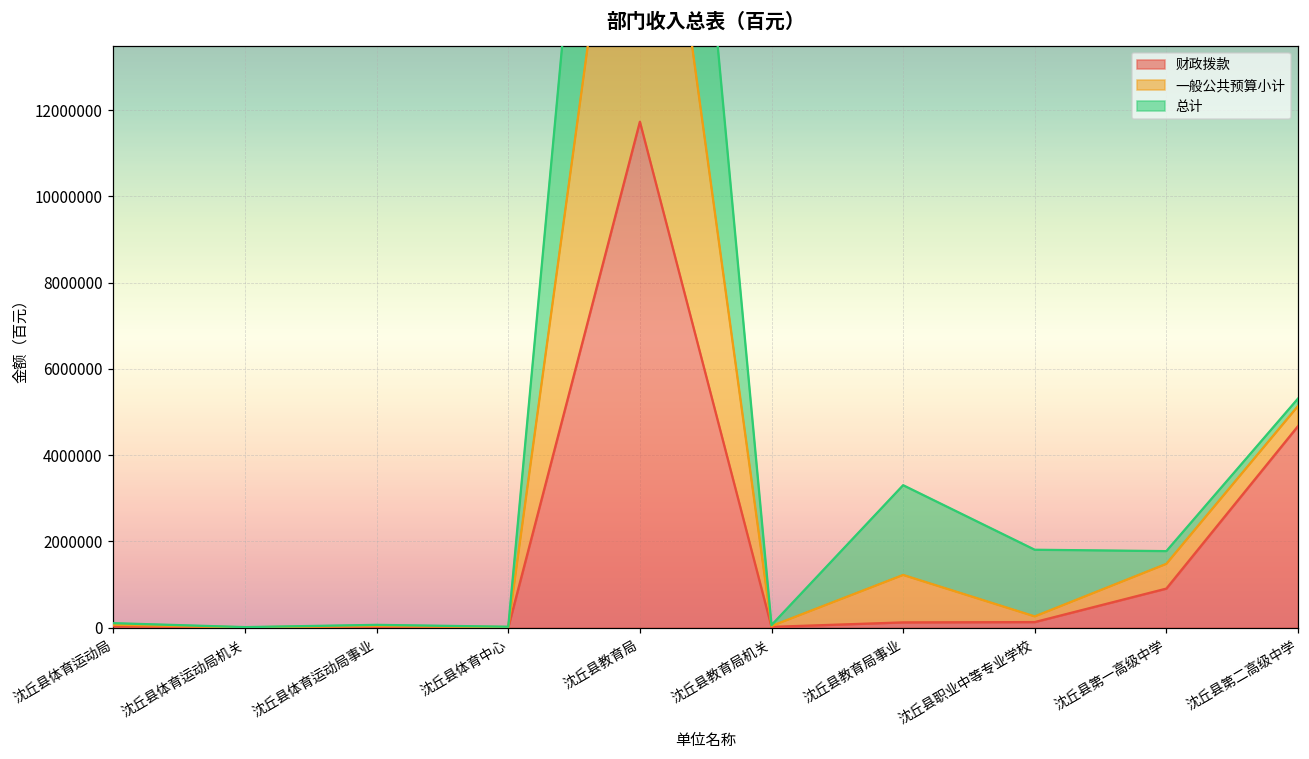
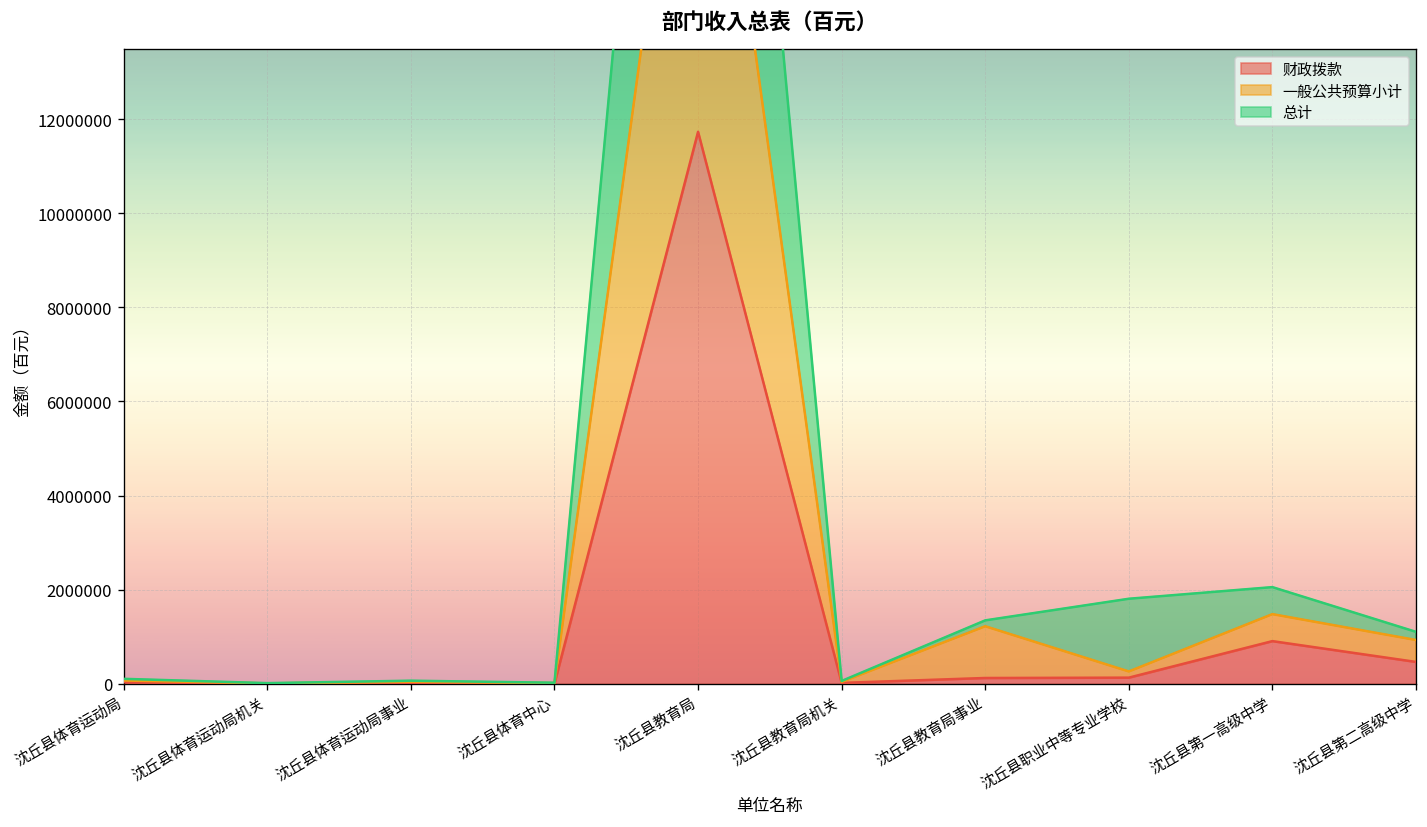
总计, 沈丘县教育局事业: 2100000 -> 100000
总计, 沈丘县第一高级中学: 300000 -> 600000
财政拨款, 沈丘县第二高级中学: 4700000 -> 500000
